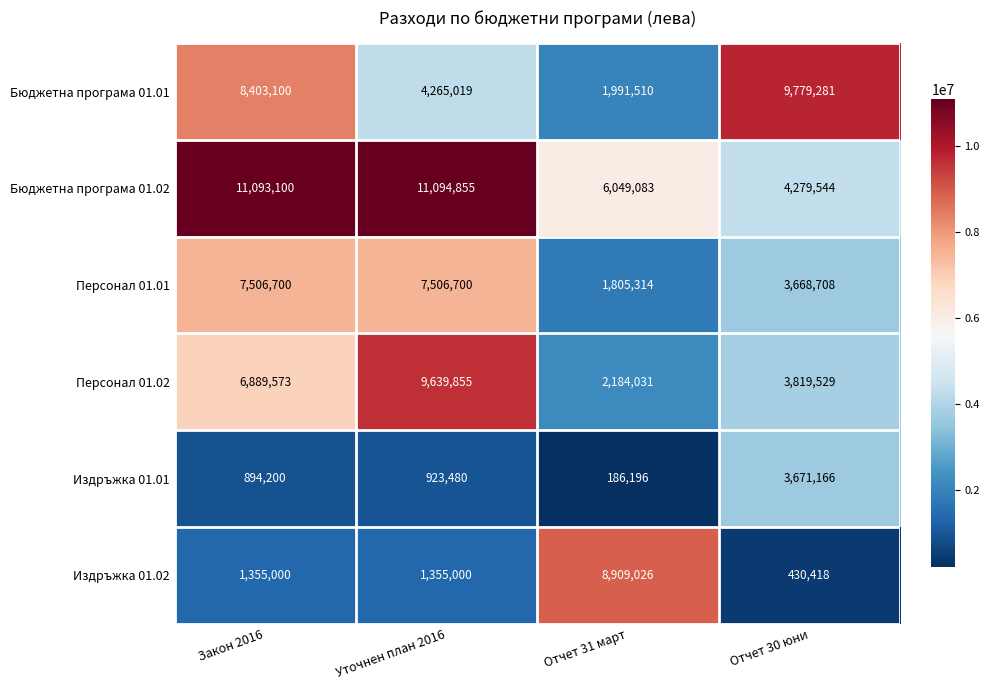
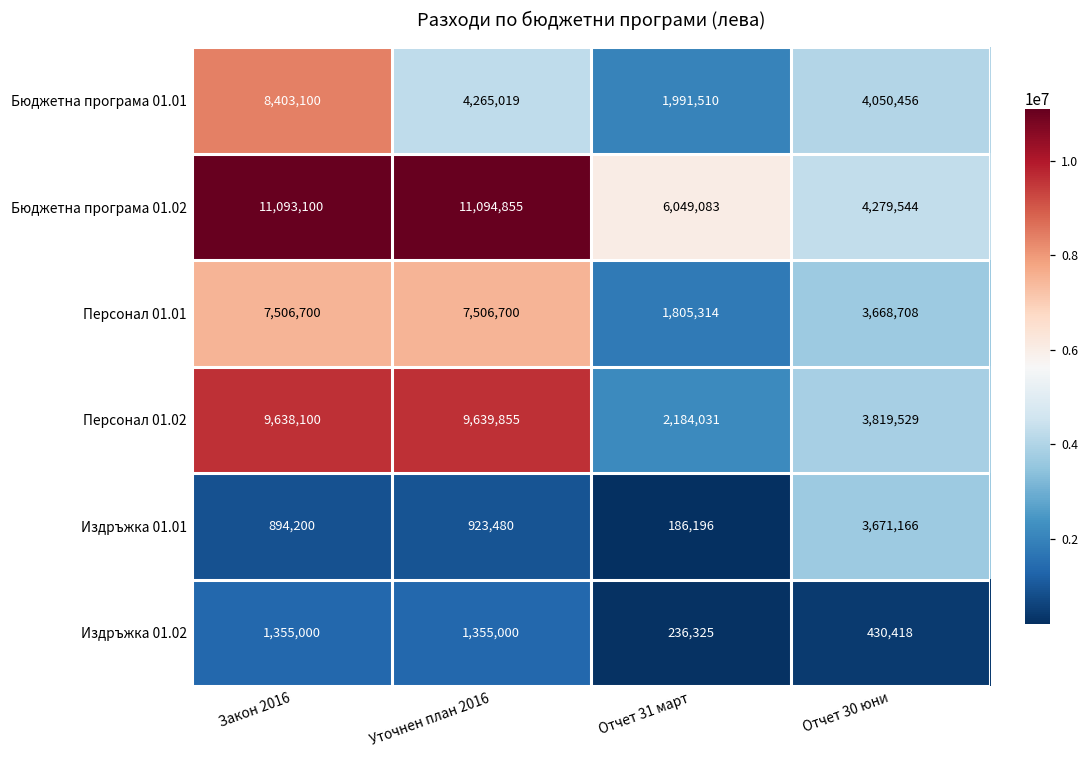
Бюджетна програма 01.01, Отчет 30 юни: 9,779,281 -> 4,050,456
Персонал 01.02, Закон 2016: 6,889,573 -> 9,638,100
Издръжка 01.02, Отчет 31 март: 8,909,026 -> 236,325
